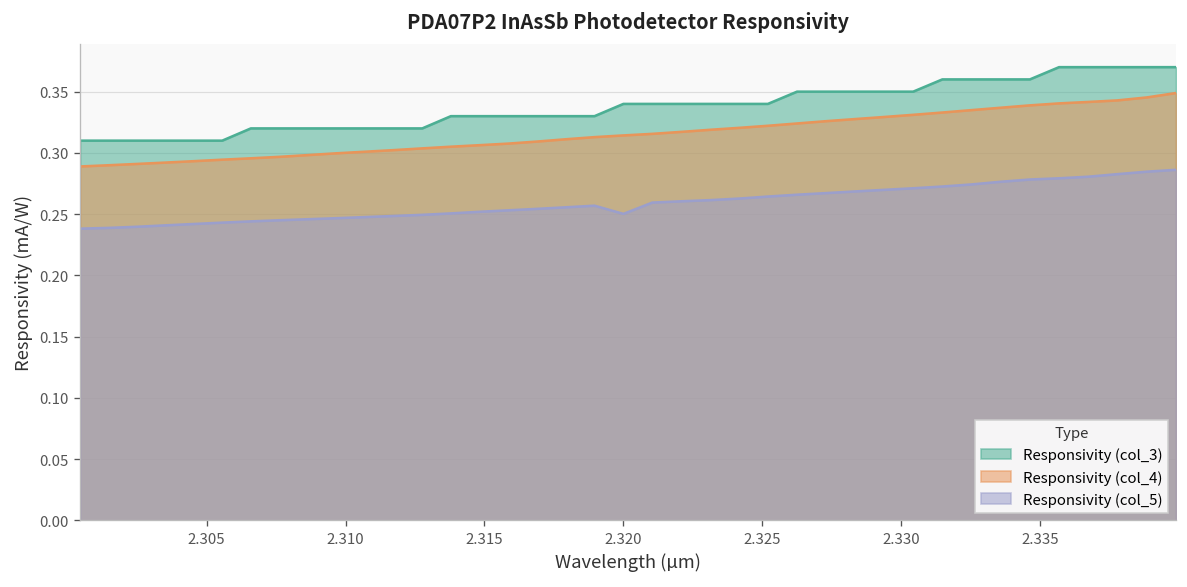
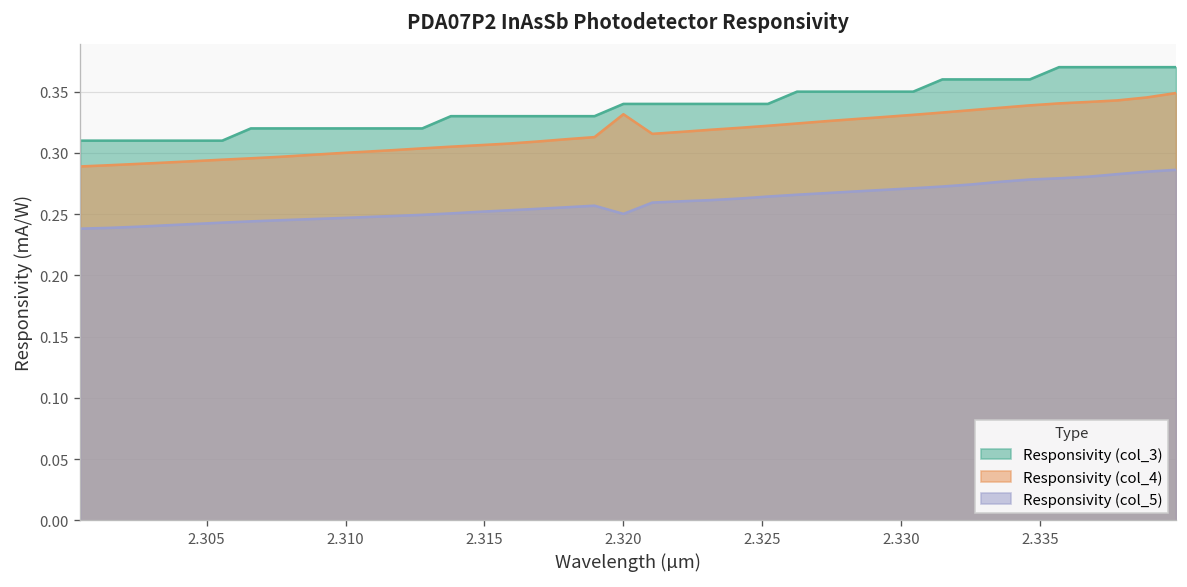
Responsivity (col_4), 2.320: 0.314 -> 0.332
